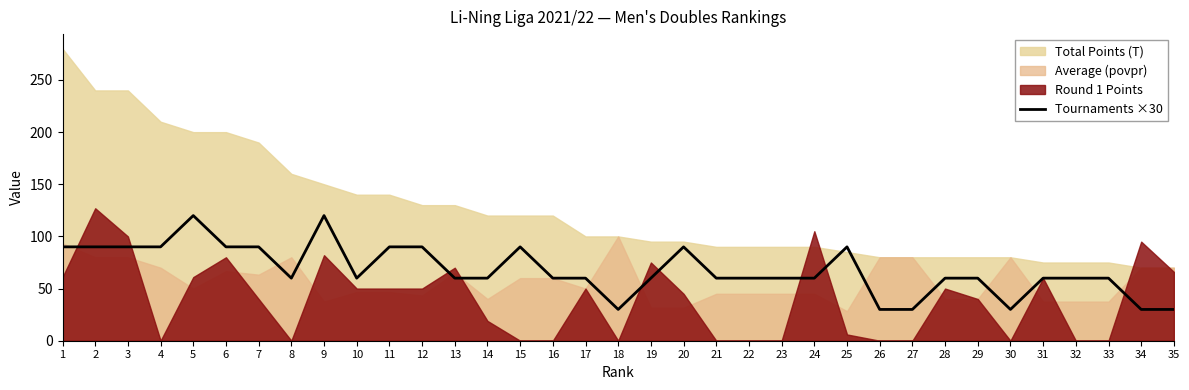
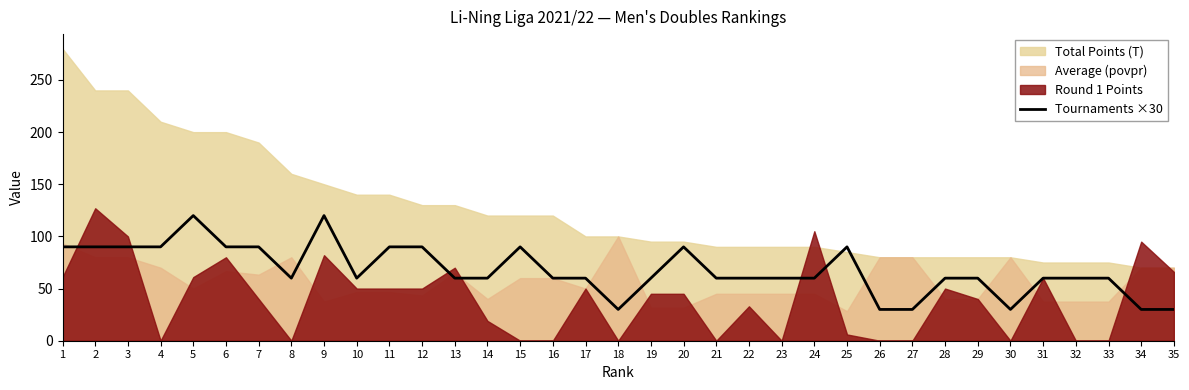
Round 1 Points, 19: 75 -> 45
Round 1 Points, 22: 0 -> 33
